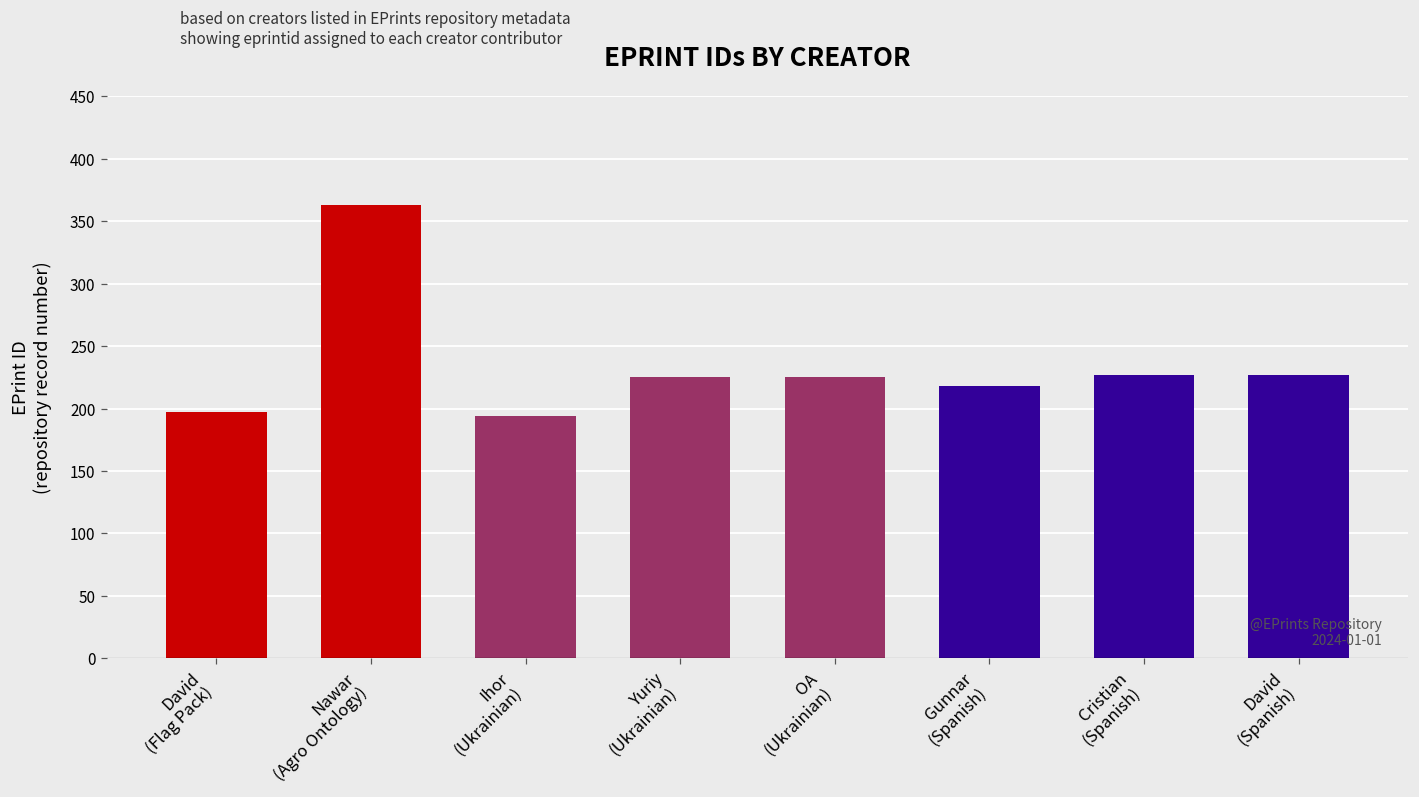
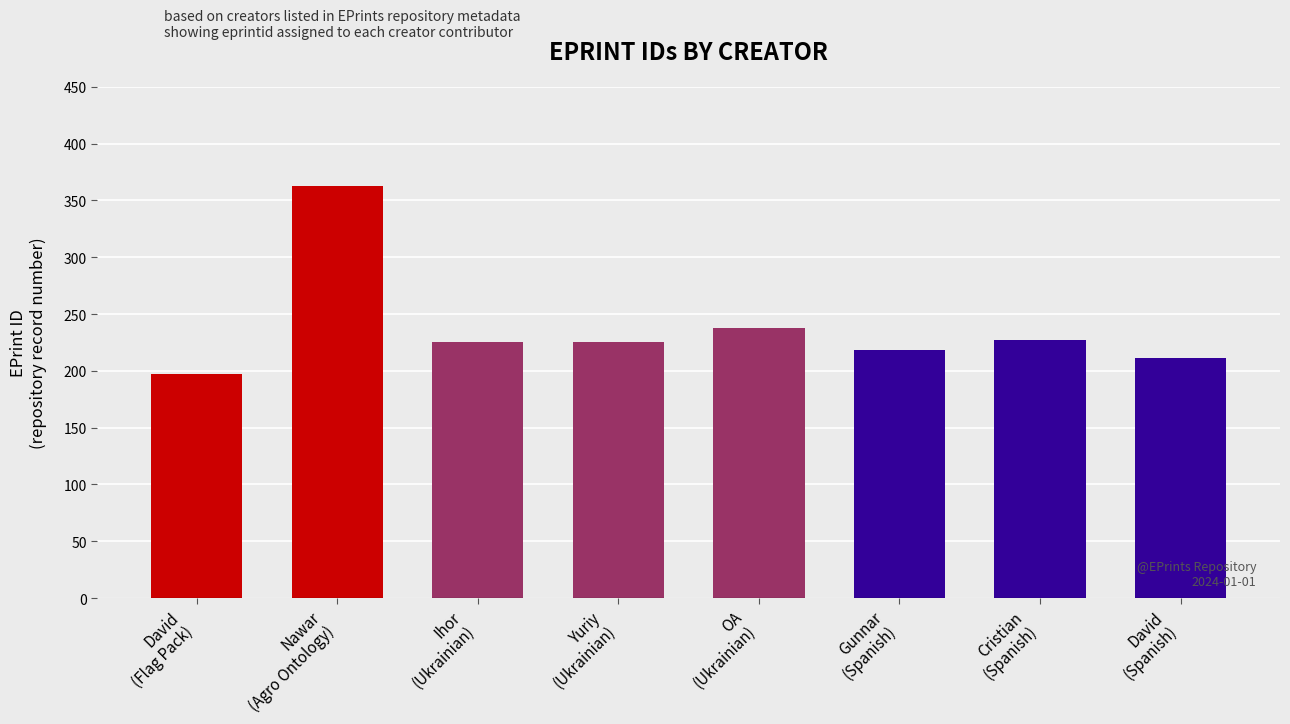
Ihor (Ukrainian): 194 -> 225
OA (Ukrainian): 225 -> 238
David (Spanish): 227 -> 211
